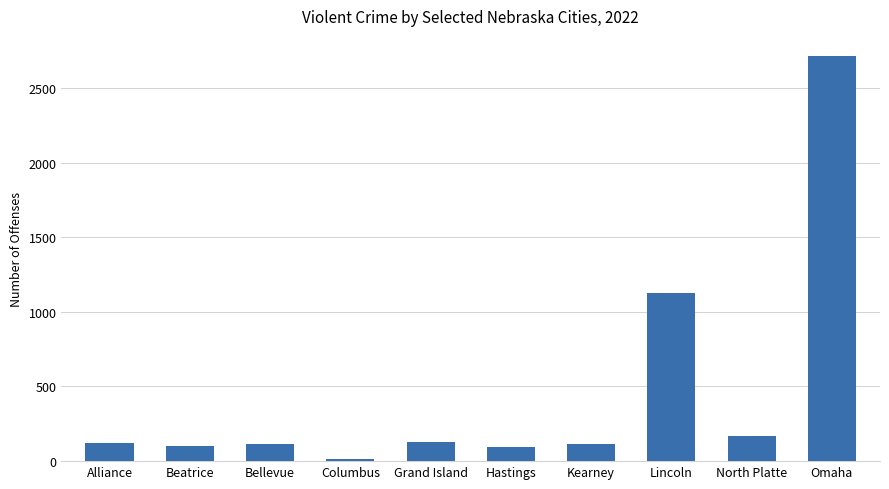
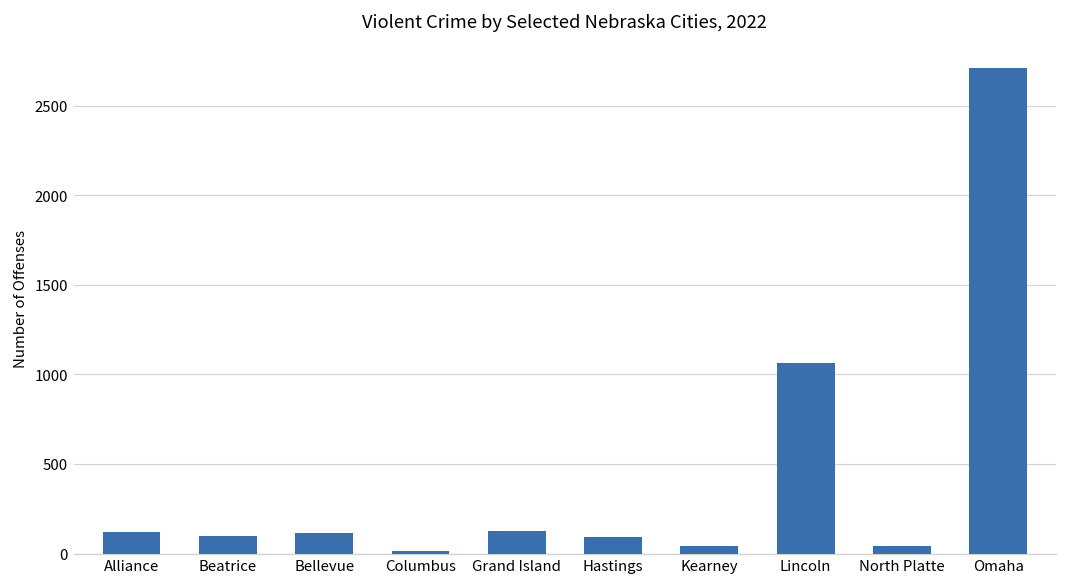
Kearney: 120 -> 40
Lincoln: 1120 -> 1060
North Platte: 170 -> 40
